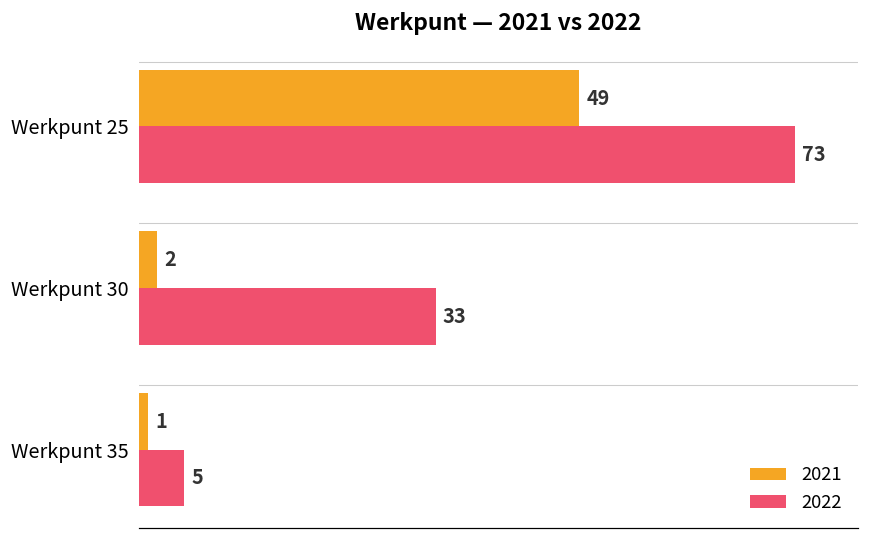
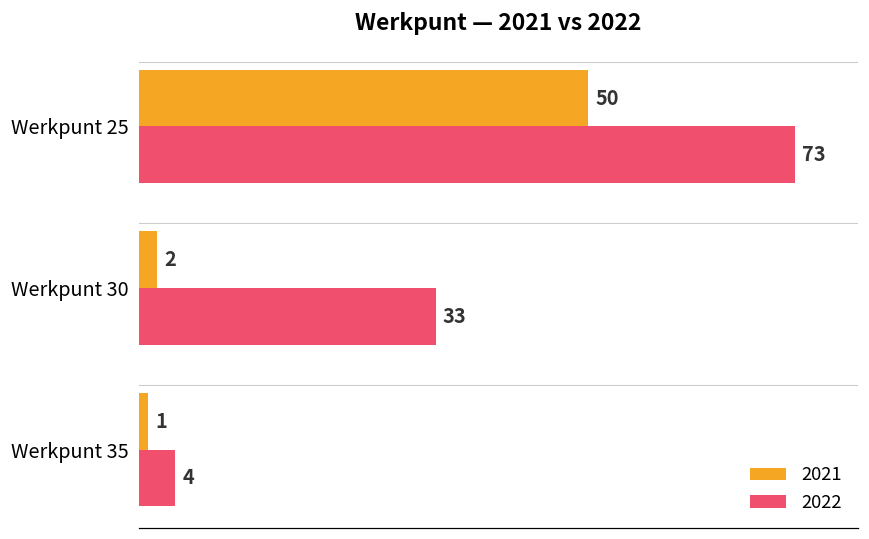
2021, Werkpunt 25: 49 -> 50
2022, Werkpunt 35: 5 -> 4
